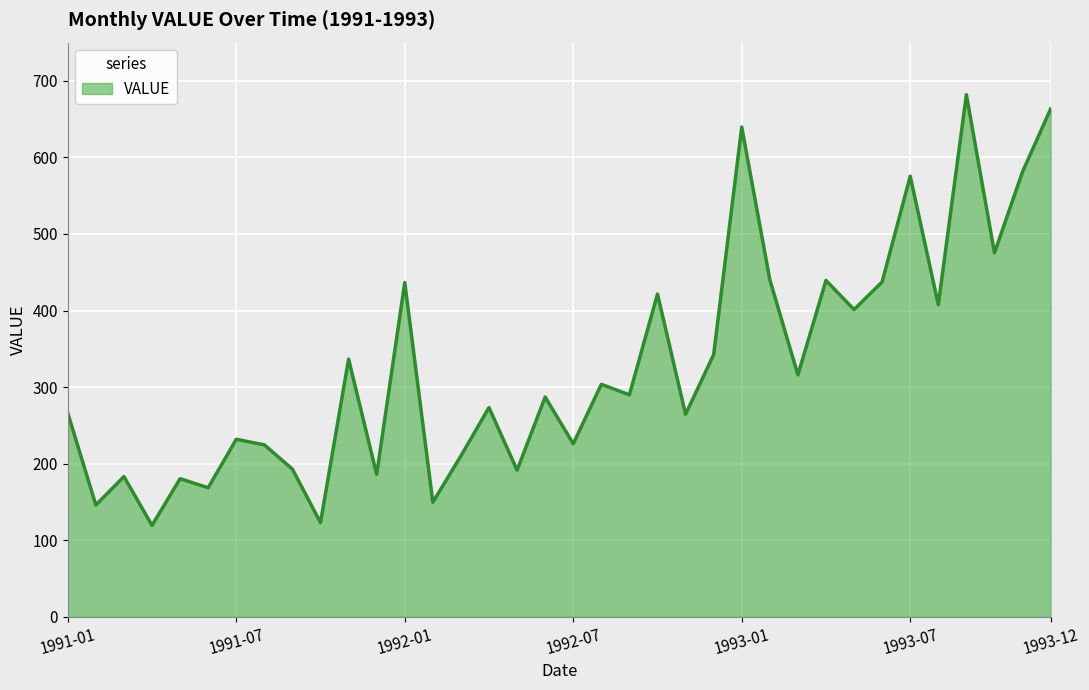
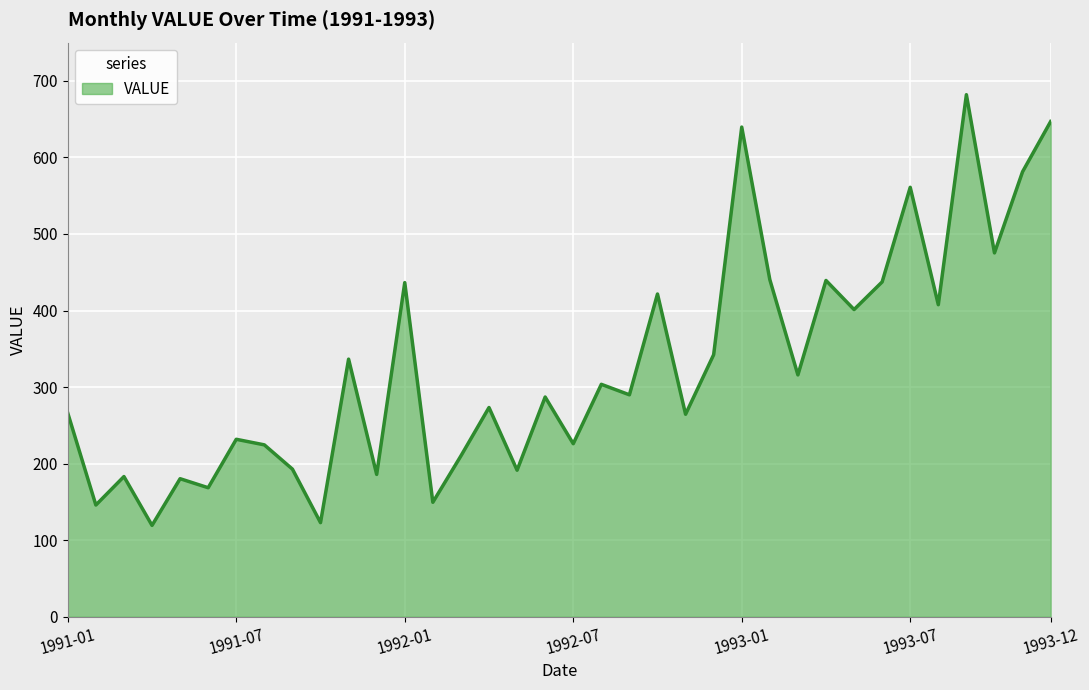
1993-07: 580 -> 560
1993-12: 660 -> 650
